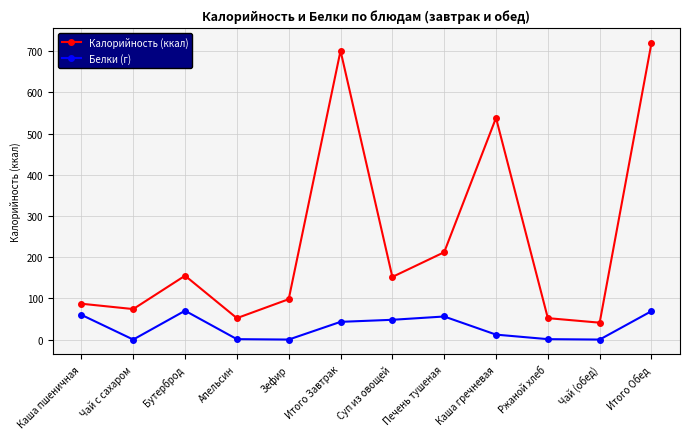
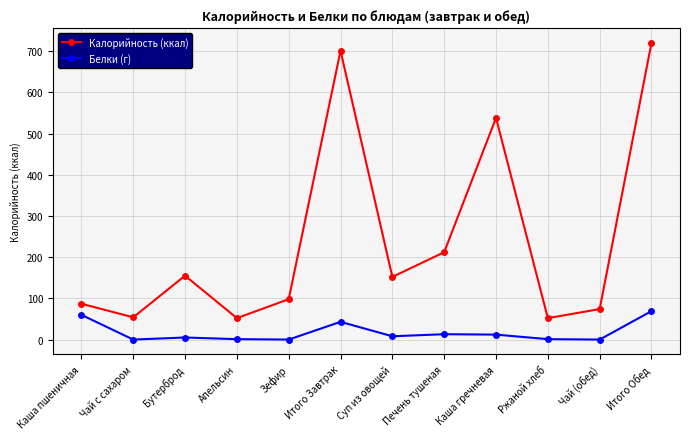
Калорийность (ккал), Чай с сахаром: 70 -> 50
Белки (г), Бутерброд: 70 -> 10
Белки (г), Суп из овощей: 50 -> 10
Белки (г), Печень тушеная: 60 -> 10
Калорийность (ккал), Чай (обед): 40 -> 70
